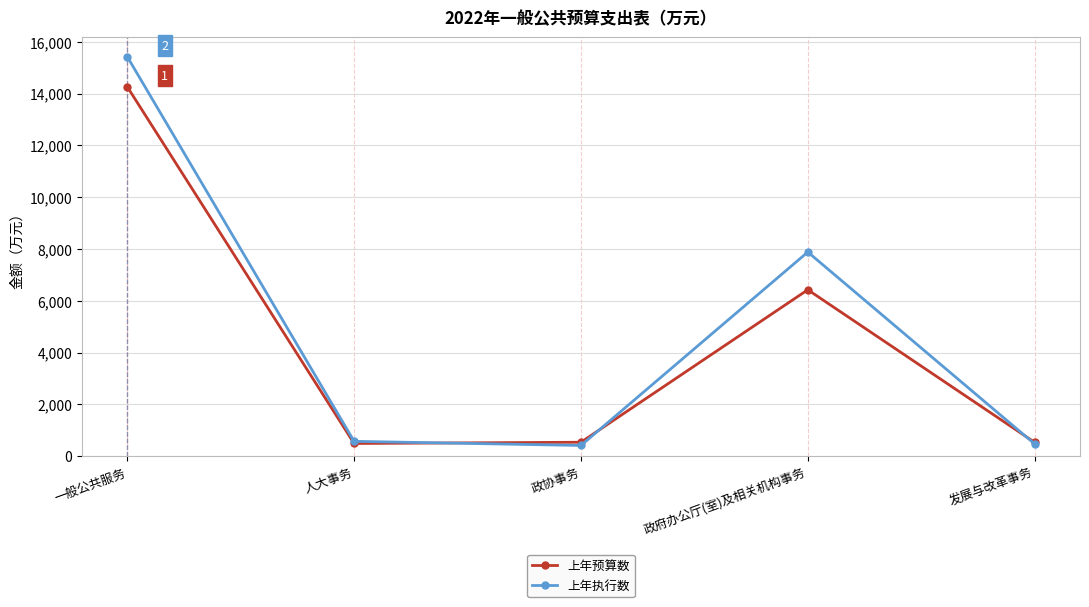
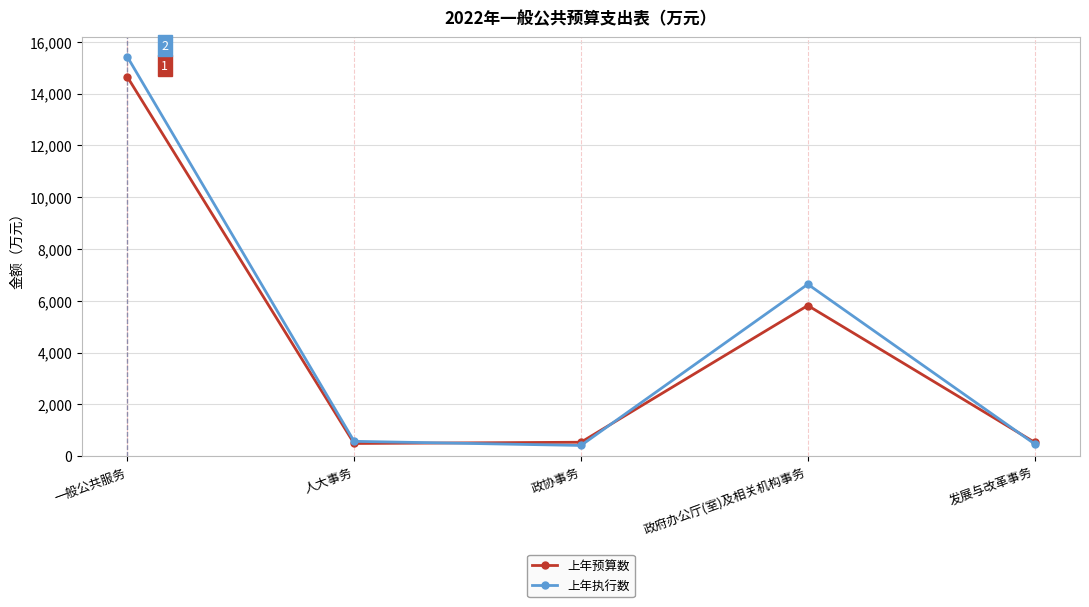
上年预算数, 一般公共服务: 14,300 -> 14,600
上年预算数, 政府办公厅(室)及相关机构事务: 6,400 -> 5,800
上年执行数, 政府办公厅(室)及相关机构事务: 7,900 -> 6,600
